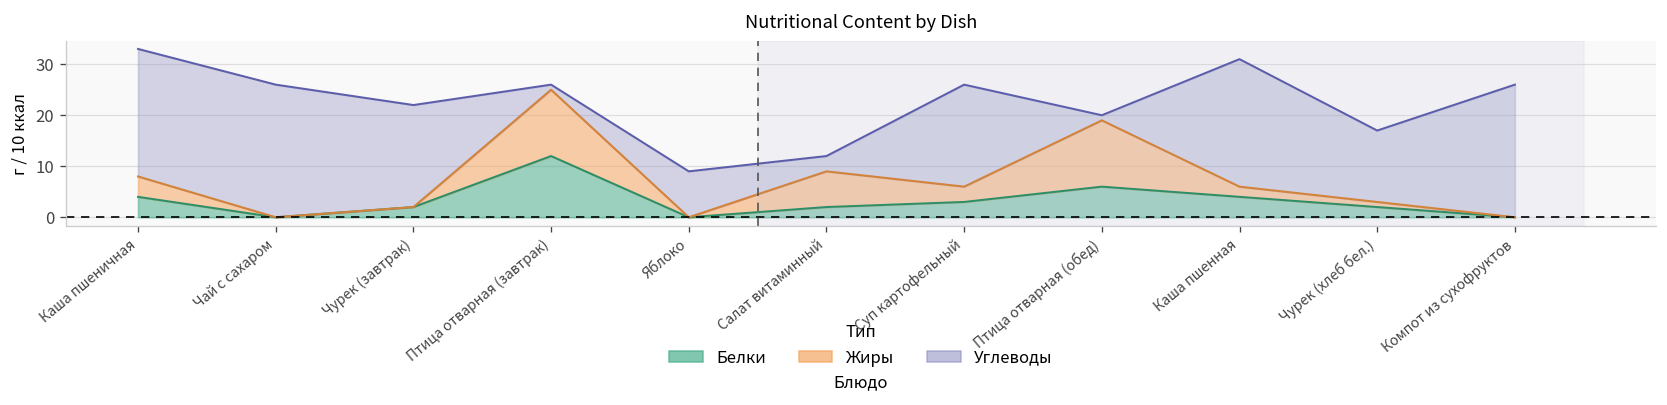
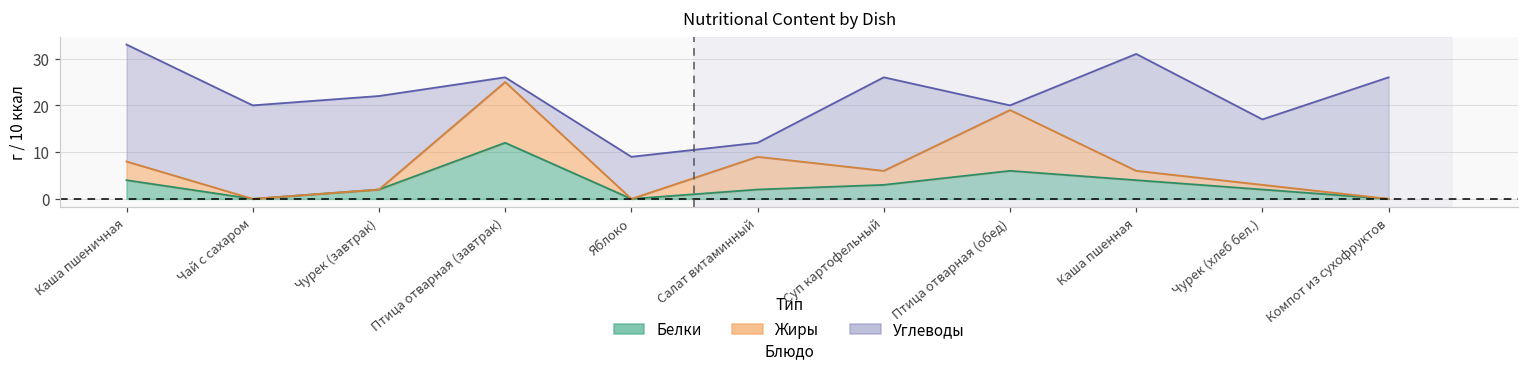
Углеводы, Чай с сахаром: 26 -> 20
